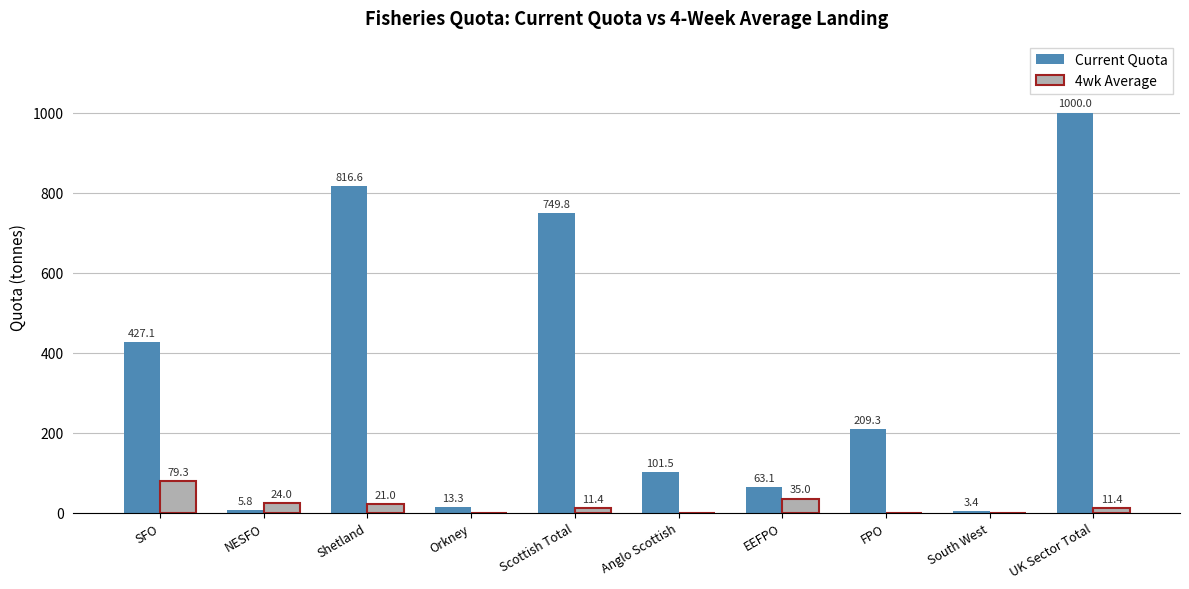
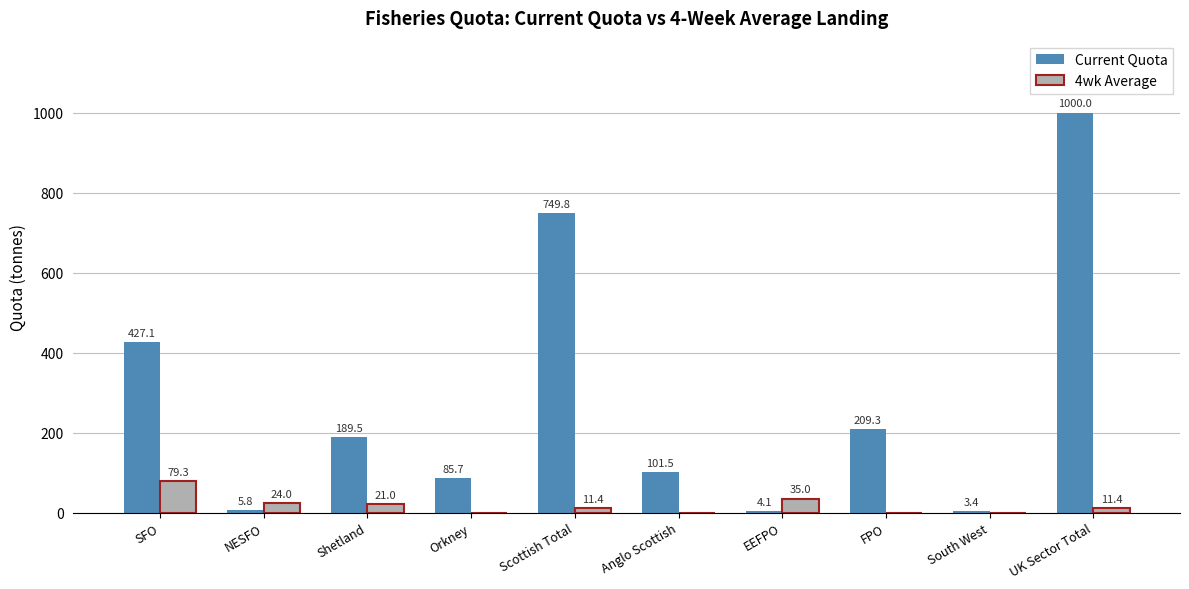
Current Quota, Shetland: 816.6 -> 189.5
Current Quota, Orkney: 13.3 -> 85.7
Current Quota, EEFPO: 63.1 -> 4.1
